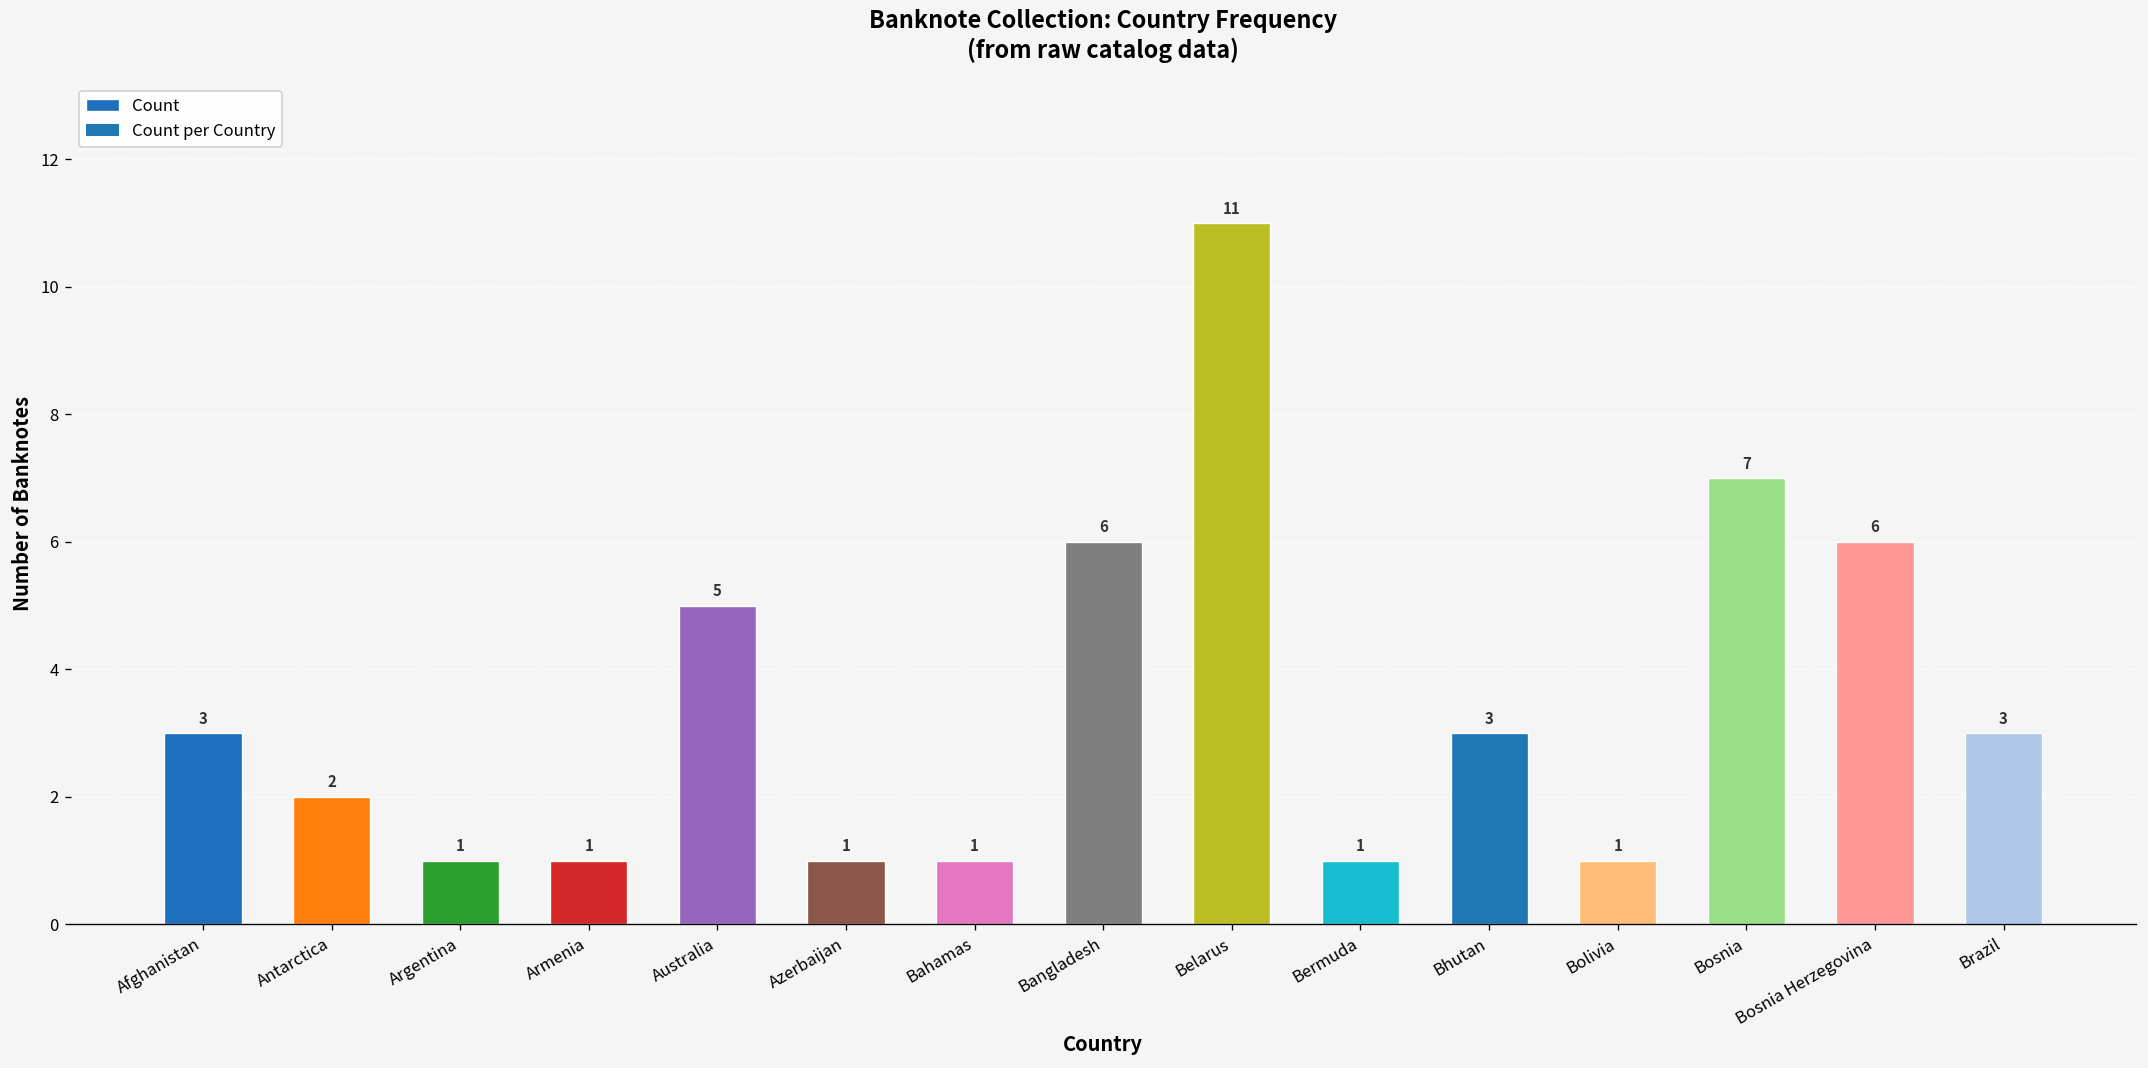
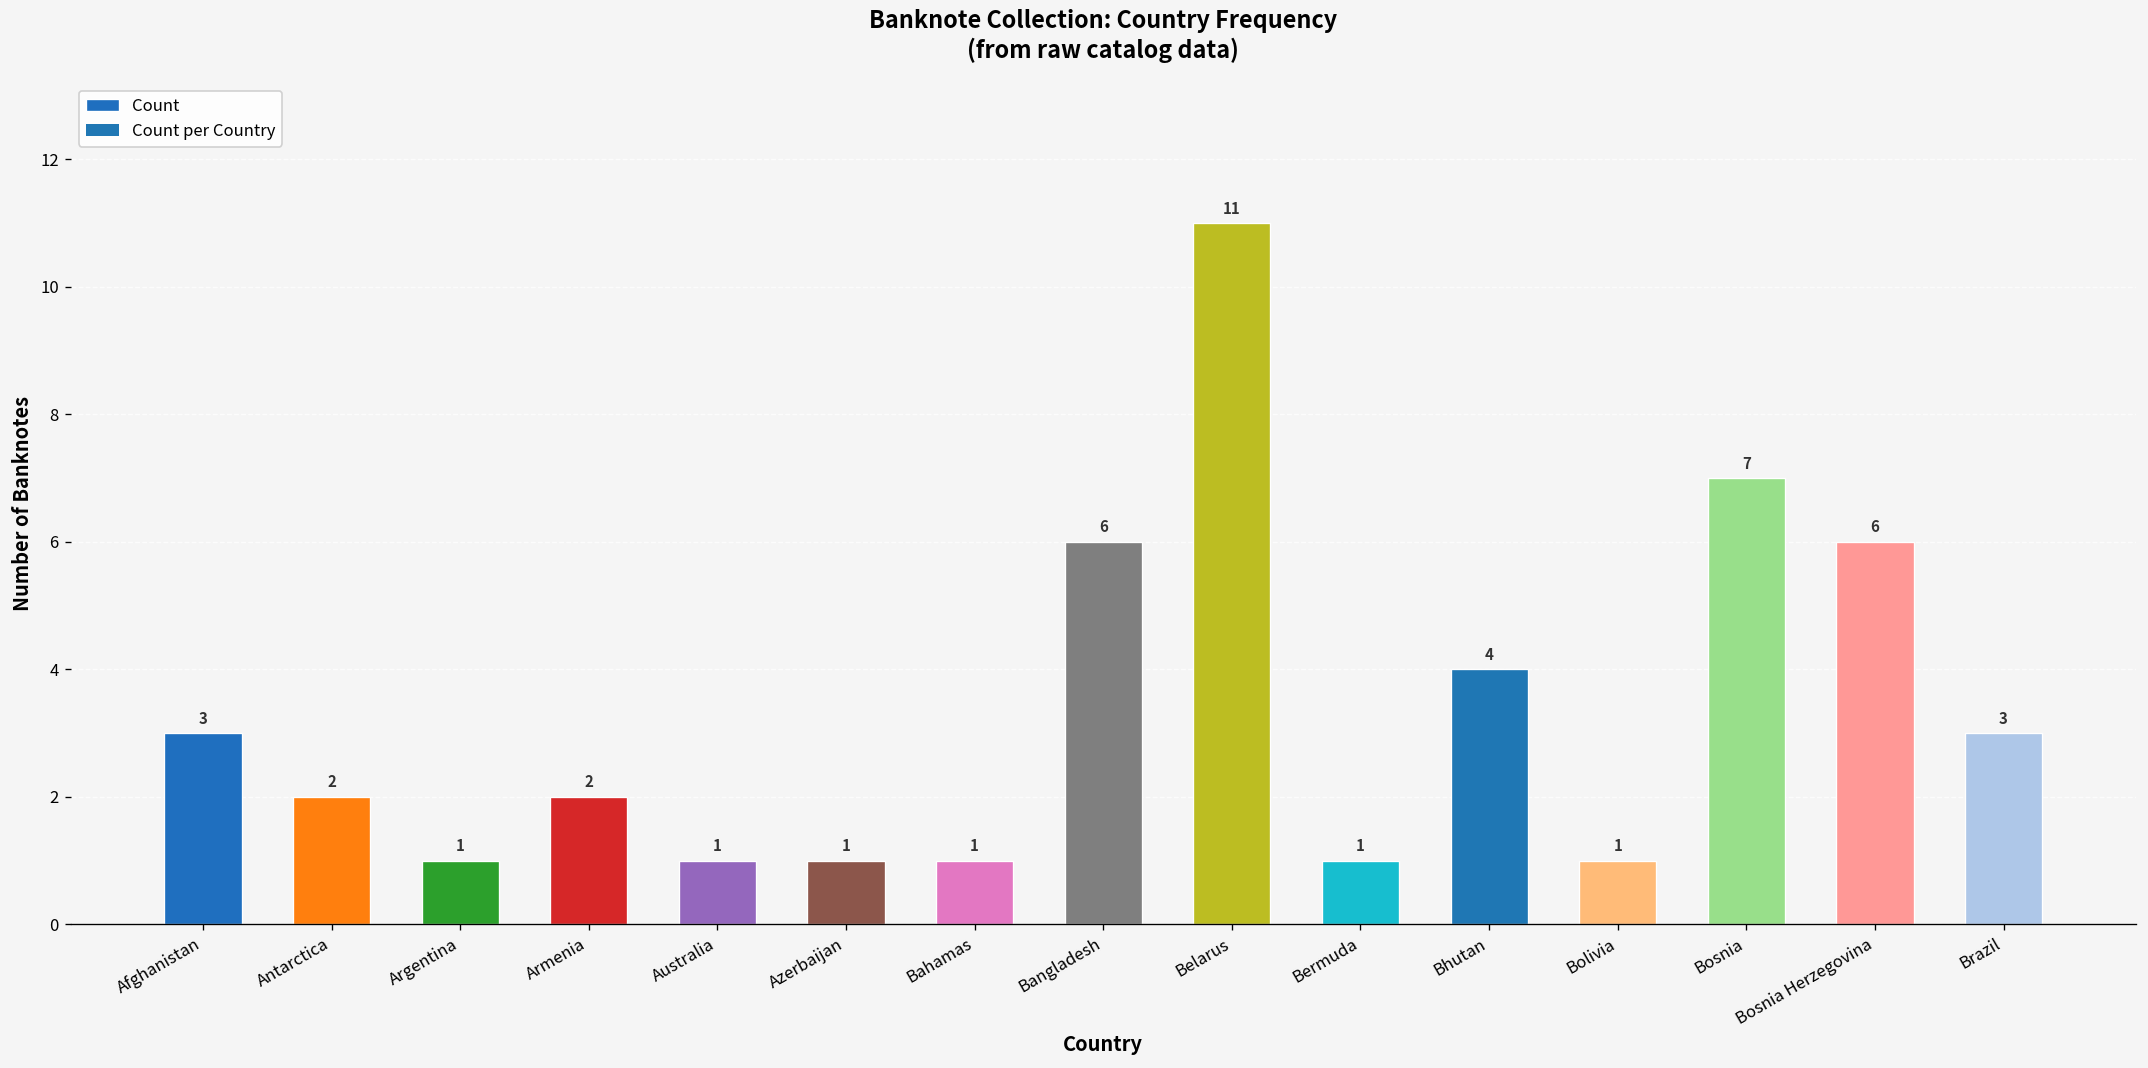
Armenia: 1 -> 2
Australia: 5 -> 1
Bhutan: 3 -> 4
